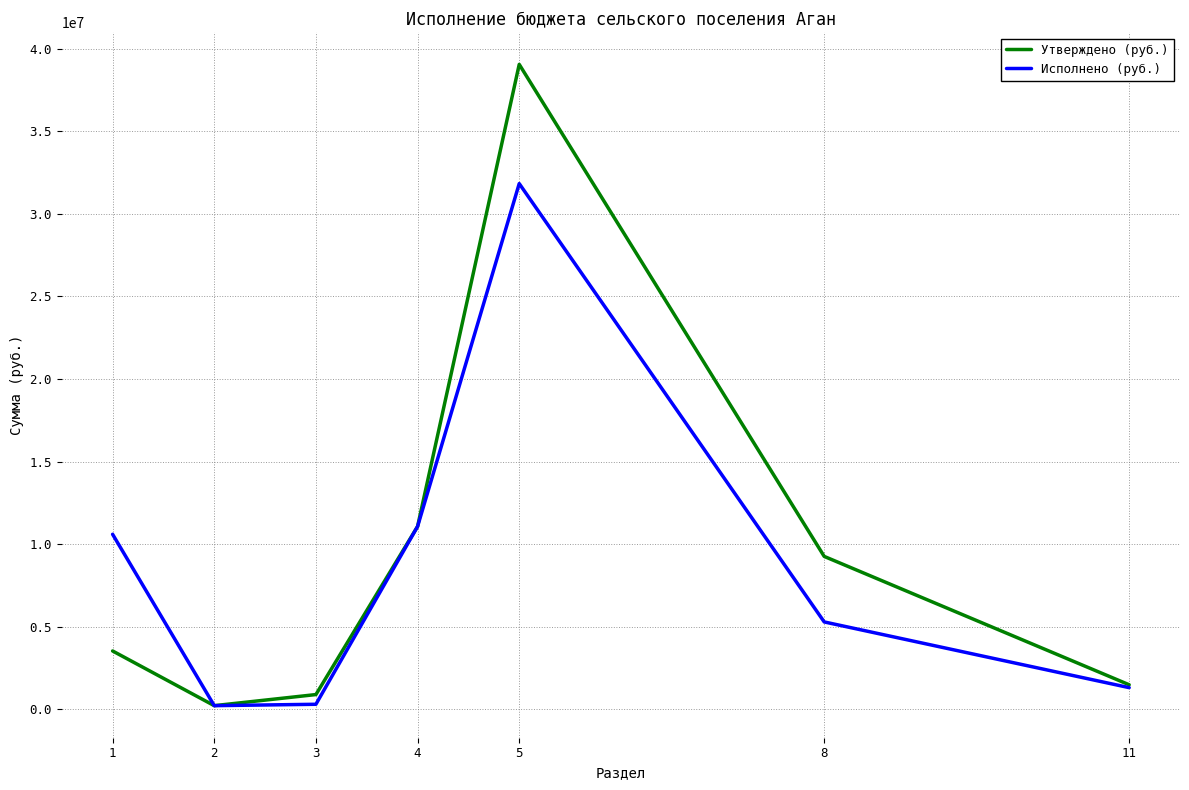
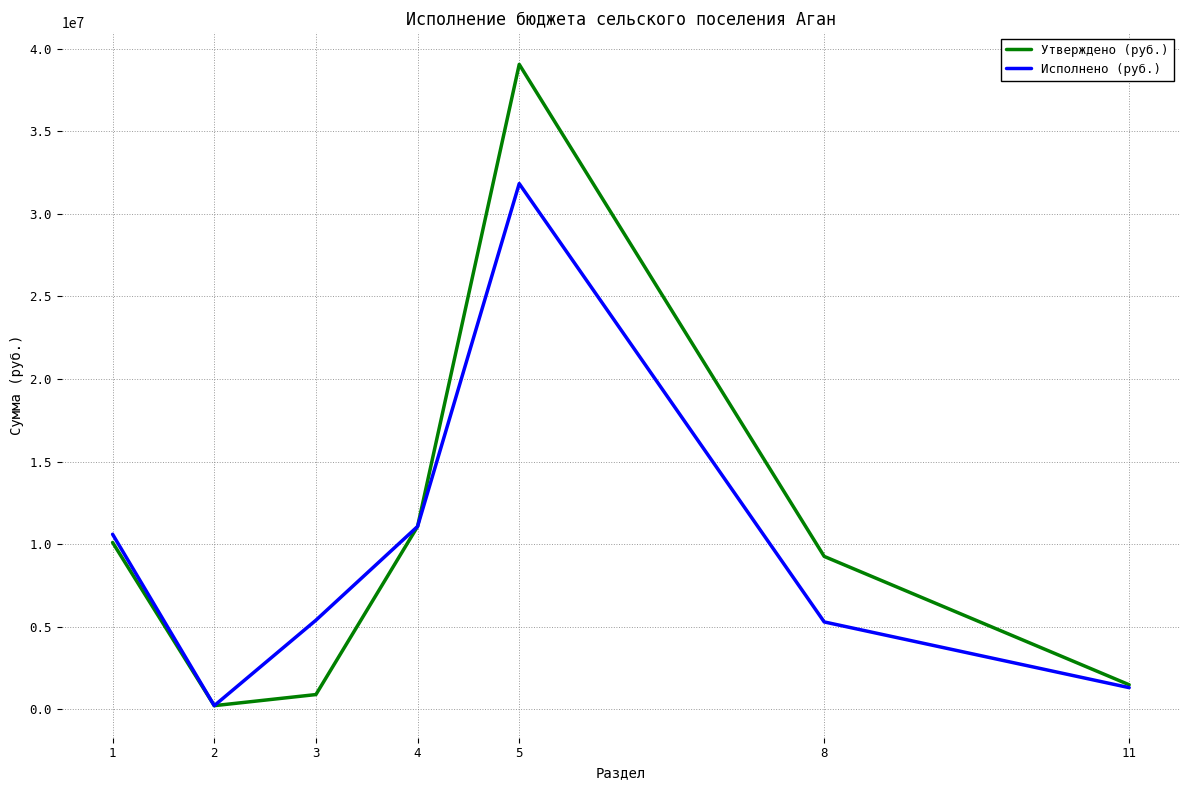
Утверждено (руб.), 1: 3500000 -> 10100000
Исполнено (руб.), 3: 300000 -> 5400000
